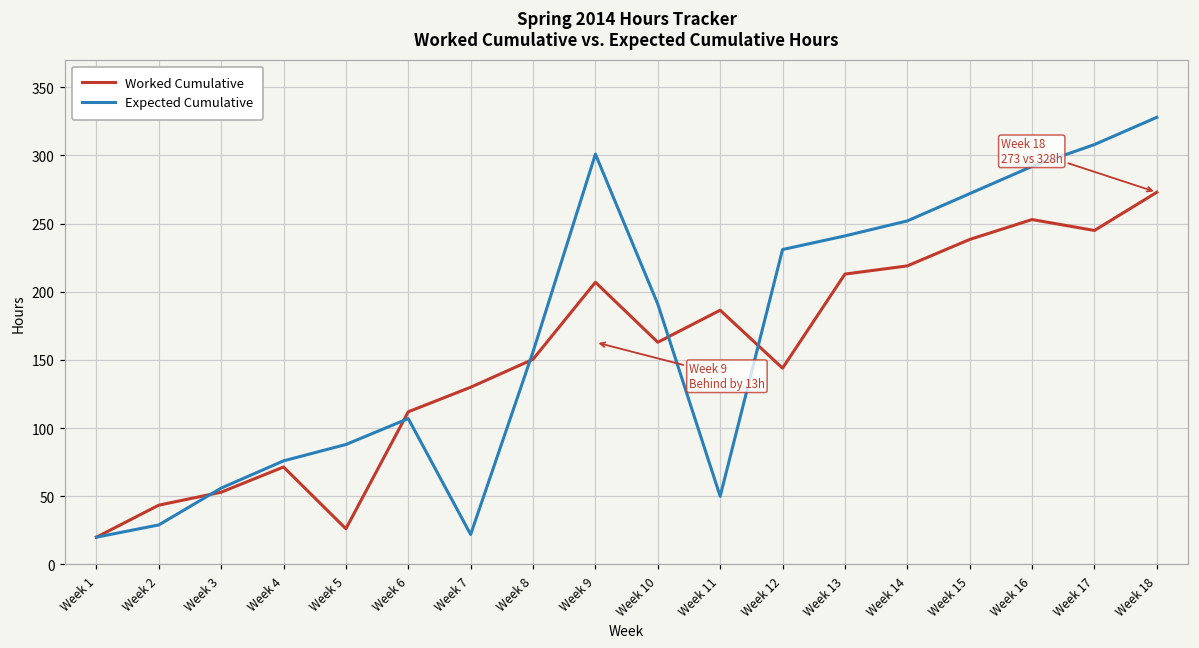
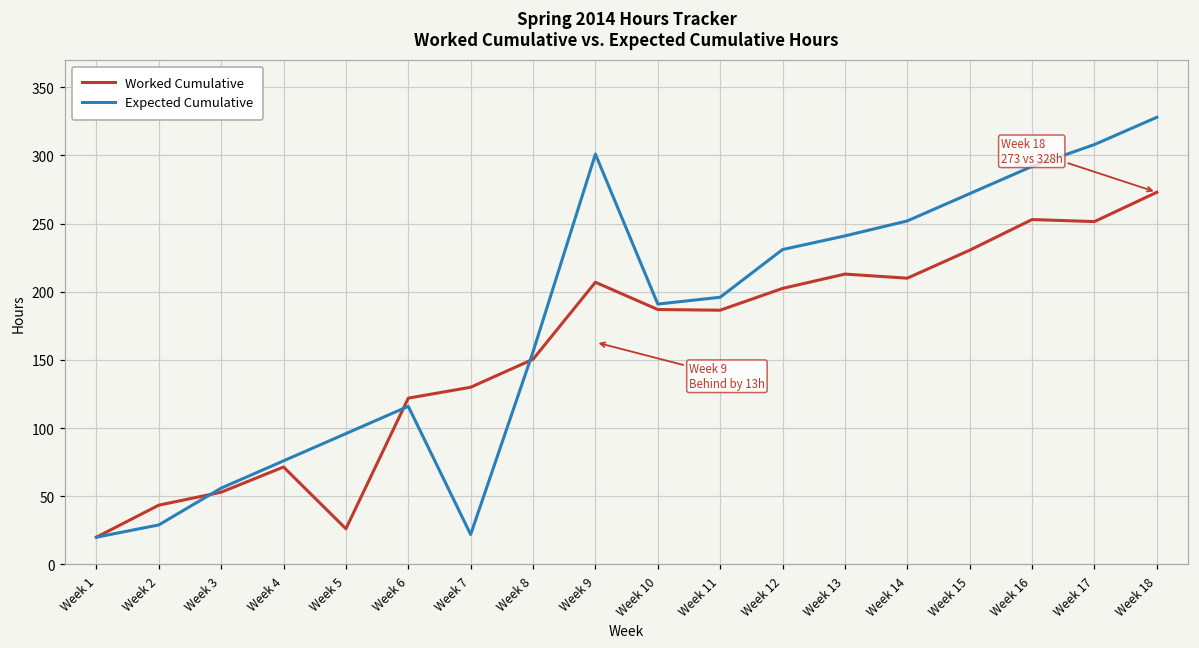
Expected Cumulative, Week 5: 88 -> 96
Worked Cumulative, Week 6: 112 -> 122
Expected Cumulative, Week 6: 107 -> 116
Worked Cumulative, Week 10: 163 -> 187
Expected Cumulative, Week 11: 50 -> 196
Worked Cumulative, Week 12: 144 -> 203
Worked Cumulative, Week 14: 219 -> 210
Worked Cumulative, Week 15: 238 -> 231
Worked Cumulative, Week 17: 245 -> 252
